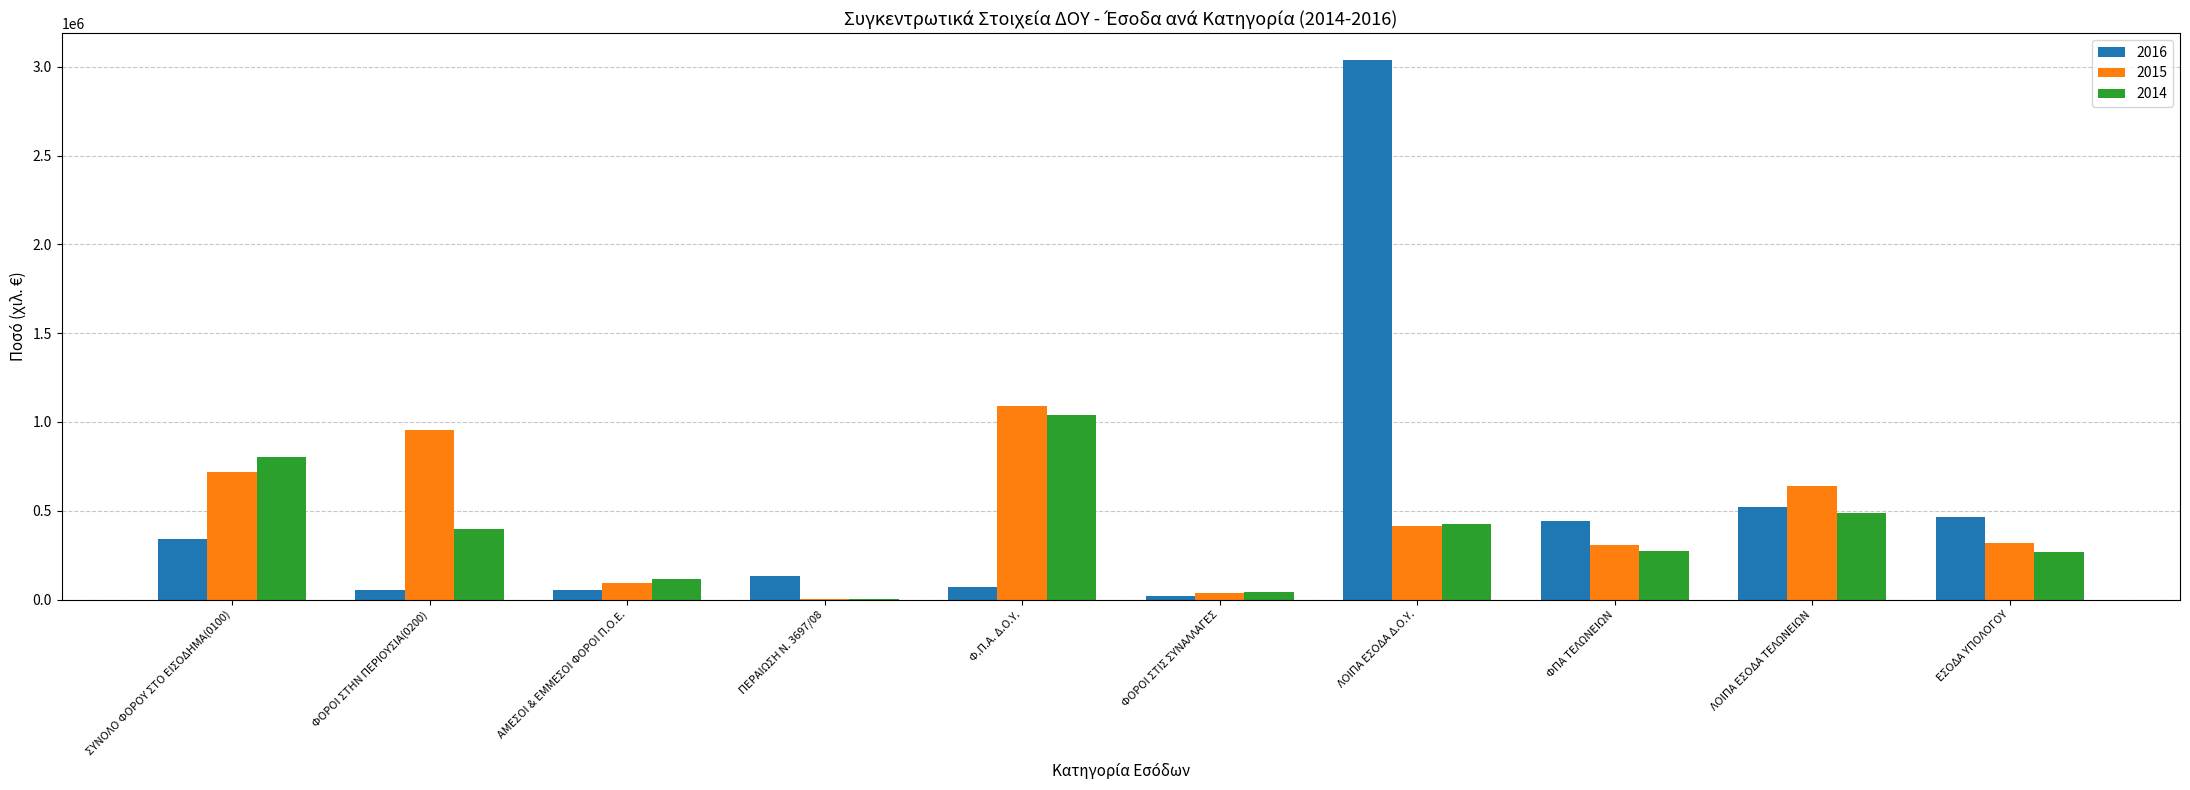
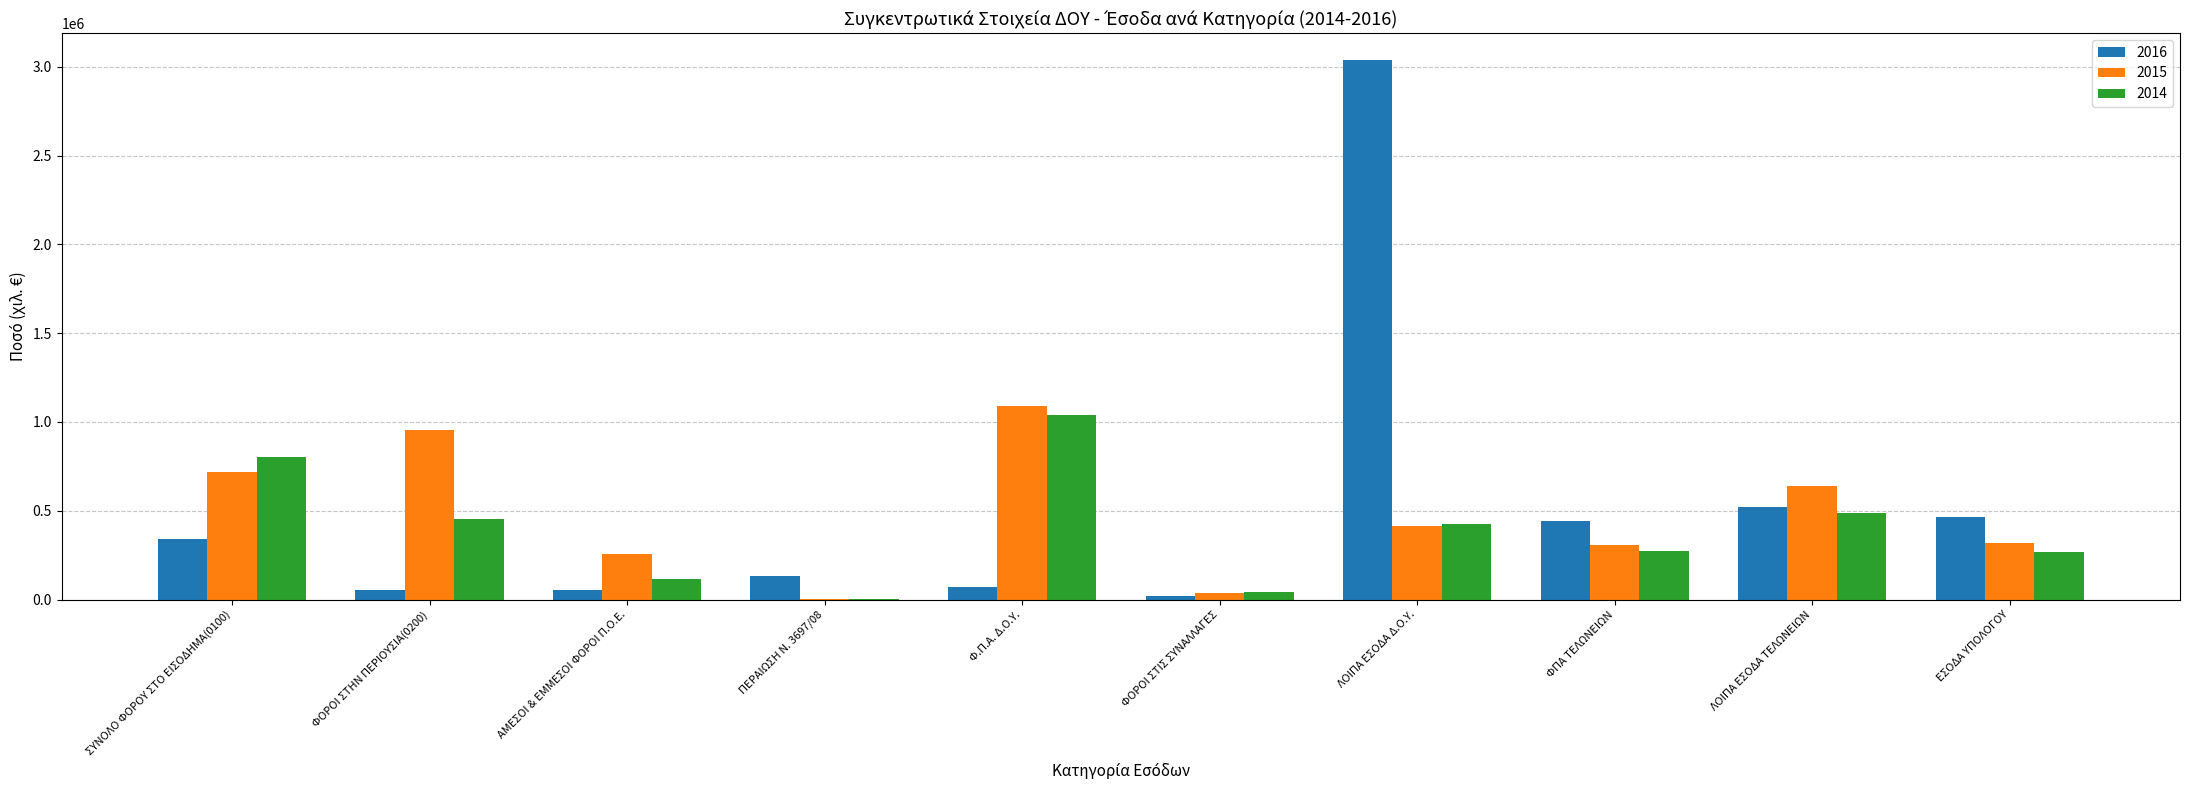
2014, ΦΟΡΟΙ ΣΤΗΝ ΠΕΡΙΟΥΣΙΑ(0200): 400000 -> 450000
2015, ΑΜΕΣΟΙ & ΕΜΜΕΣΟΙ ΦΟΡΟΙ Π.Ο.Ε.: 90000 -> 260000
